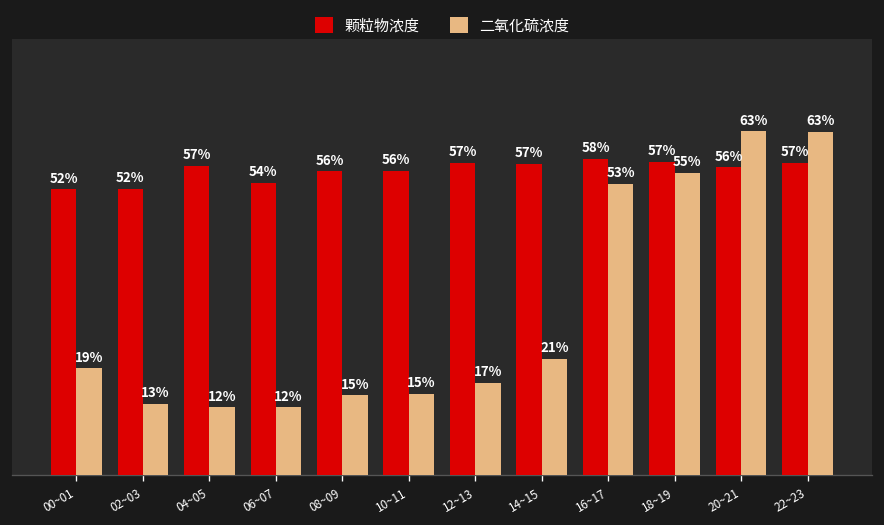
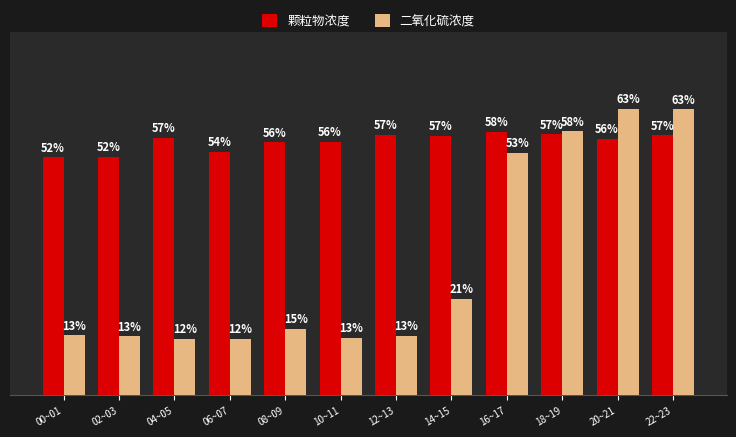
二氧化硫浓度, 00~01: 19% -> 13%
二氧化硫浓度, 10~11: 15% -> 13%
二氧化硫浓度, 12~13: 17% -> 13%
二氧化硫浓度, 18~19: 55% -> 58%
